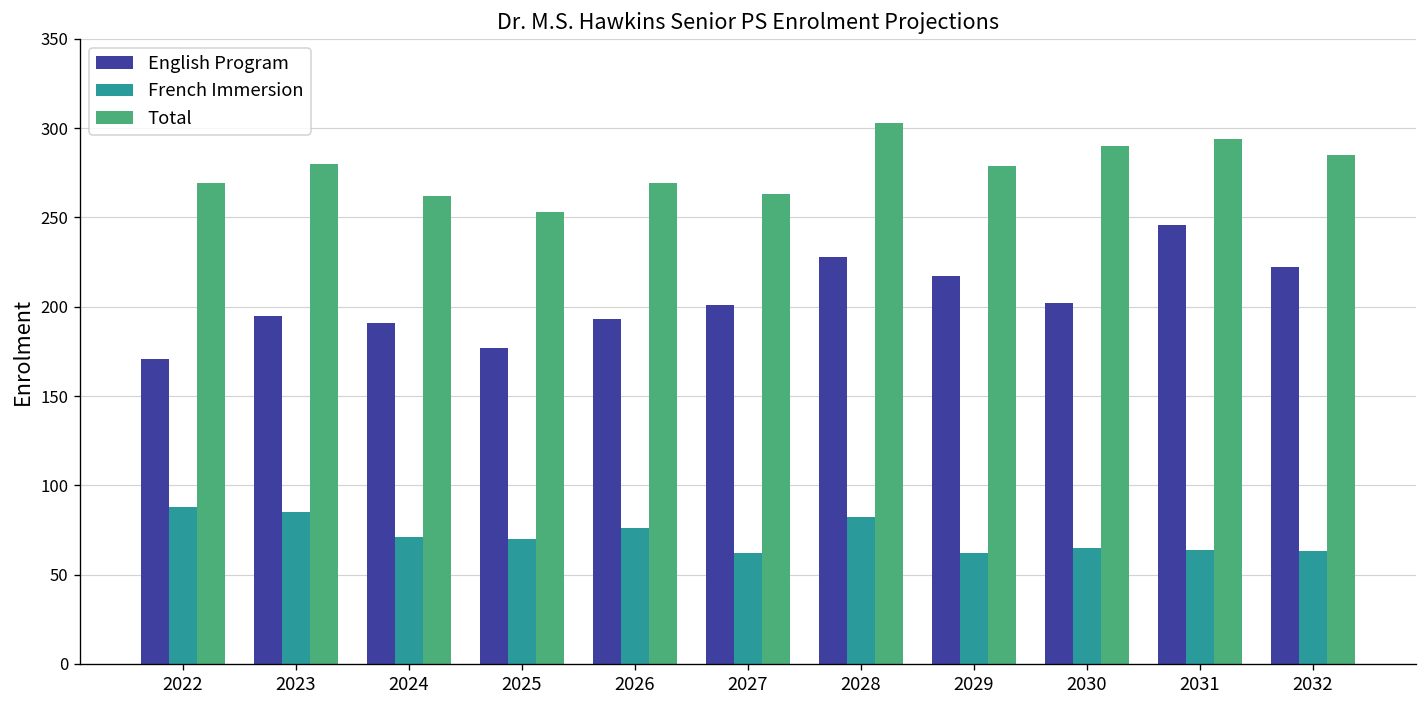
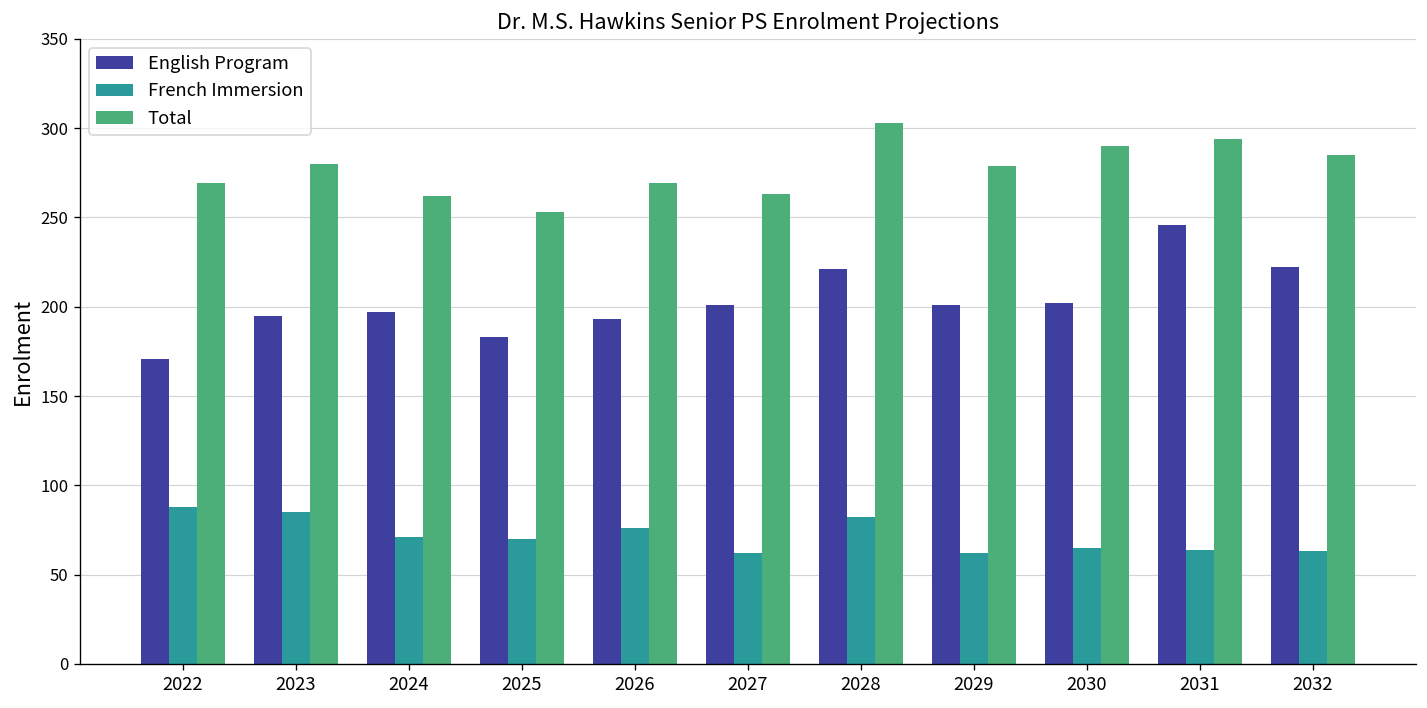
English Program, 2024: 191 -> 197
English Program, 2025: 177 -> 183
English Program, 2028: 228 -> 221
English Program, 2029: 217 -> 201
